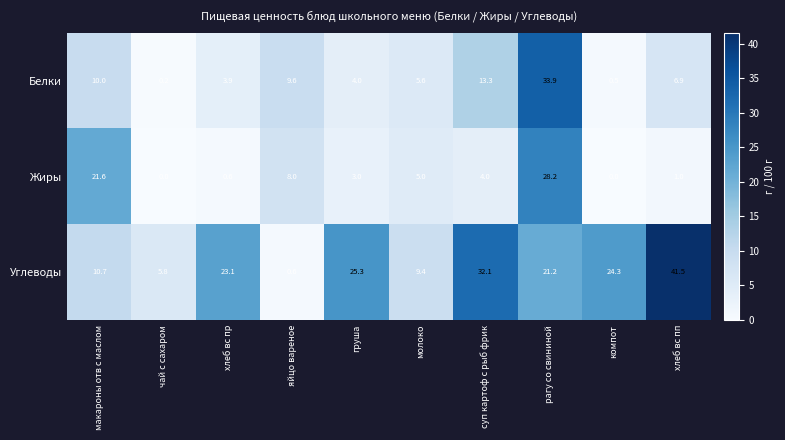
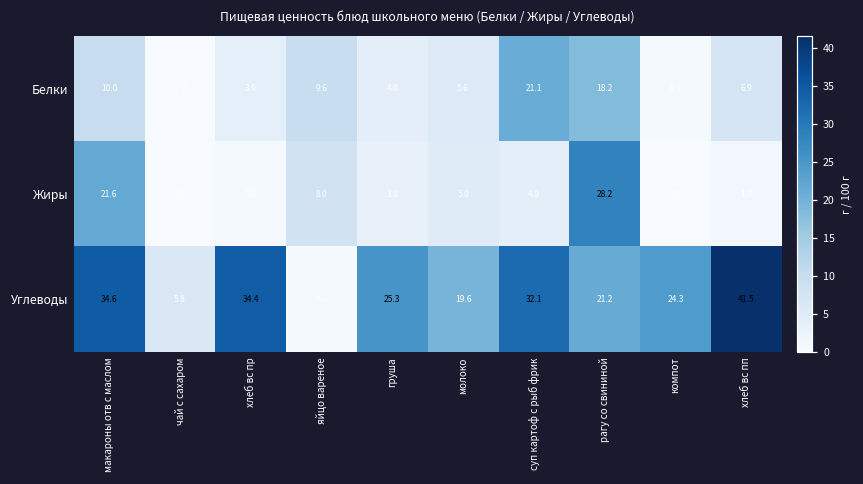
Белки, суп картоф с рыб фрик: 13.3 -> 21.1
Белки, рагу со свининой: 33.9 -> 18.2
Углеводы, макароны отв с маслом: 10.7 -> 34.6
Углеводы, хлеб вс пр: 23.1 -> 34.4
Углеводы, молоко: 9.4 -> 19.6
